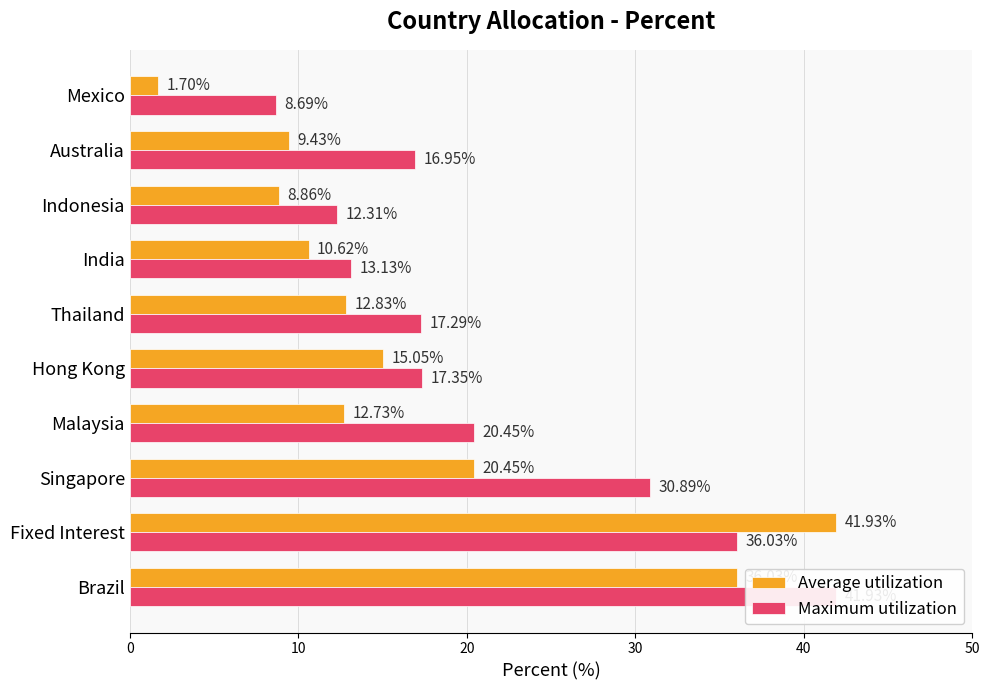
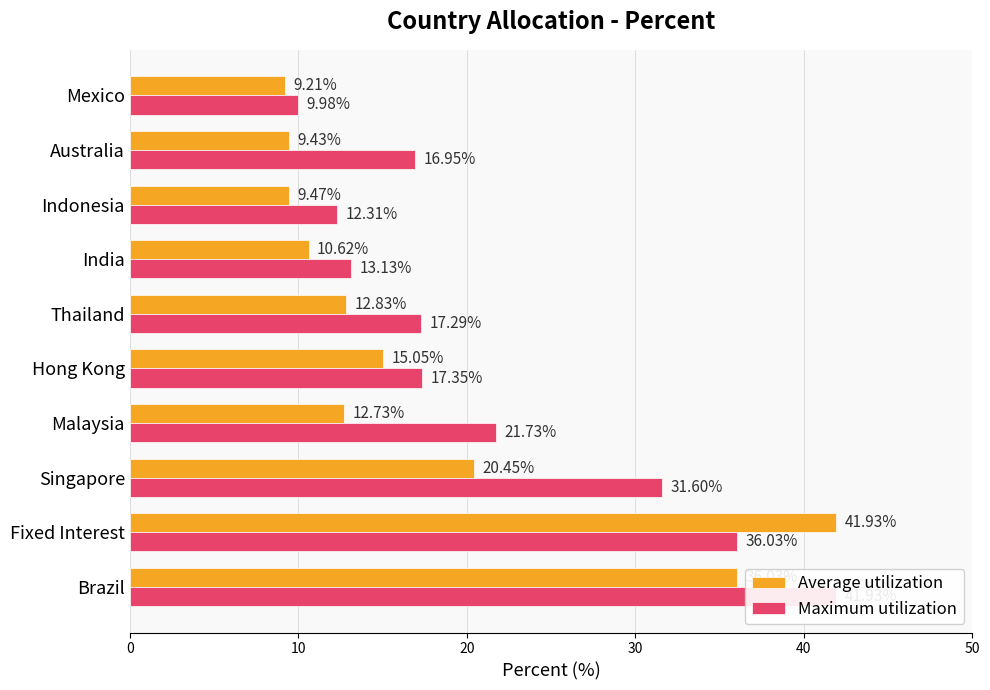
Average utilization, Mexico: 1.70% -> 9.21%
Maximum utilization, Mexico: 8.69% -> 9.98%
Average utilization, Indonesia: 8.86% -> 9.47%
Maximum utilization, Malaysia: 20.45% -> 21.73%
Maximum utilization, Singapore: 30.89% -> 31.60%
